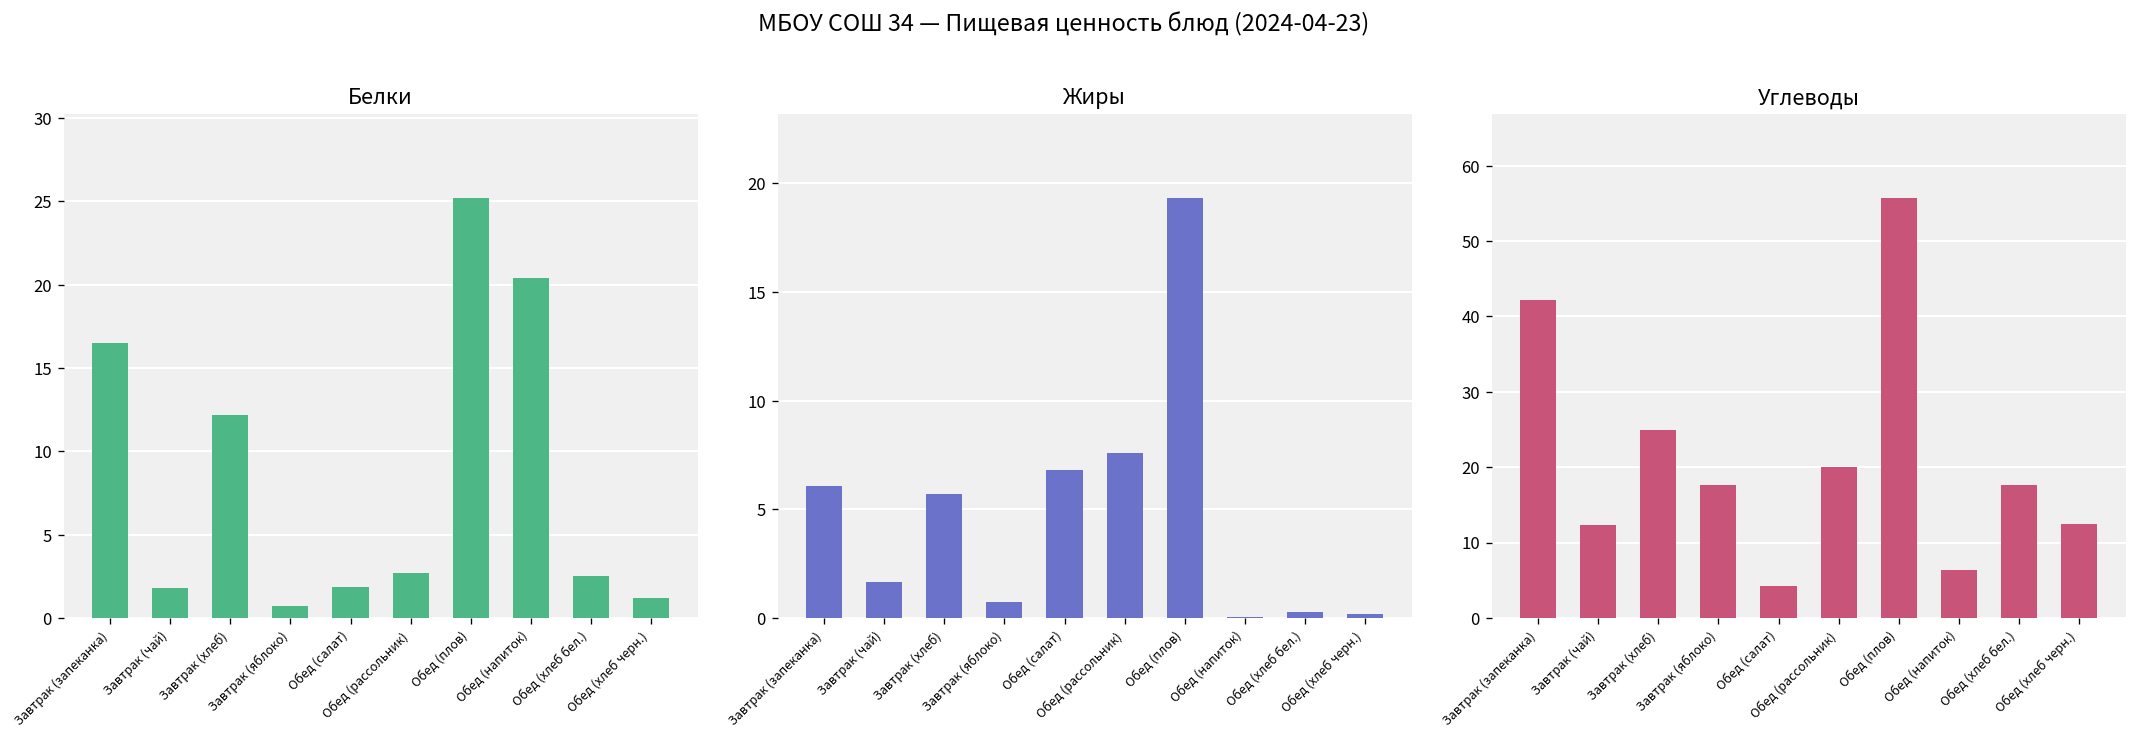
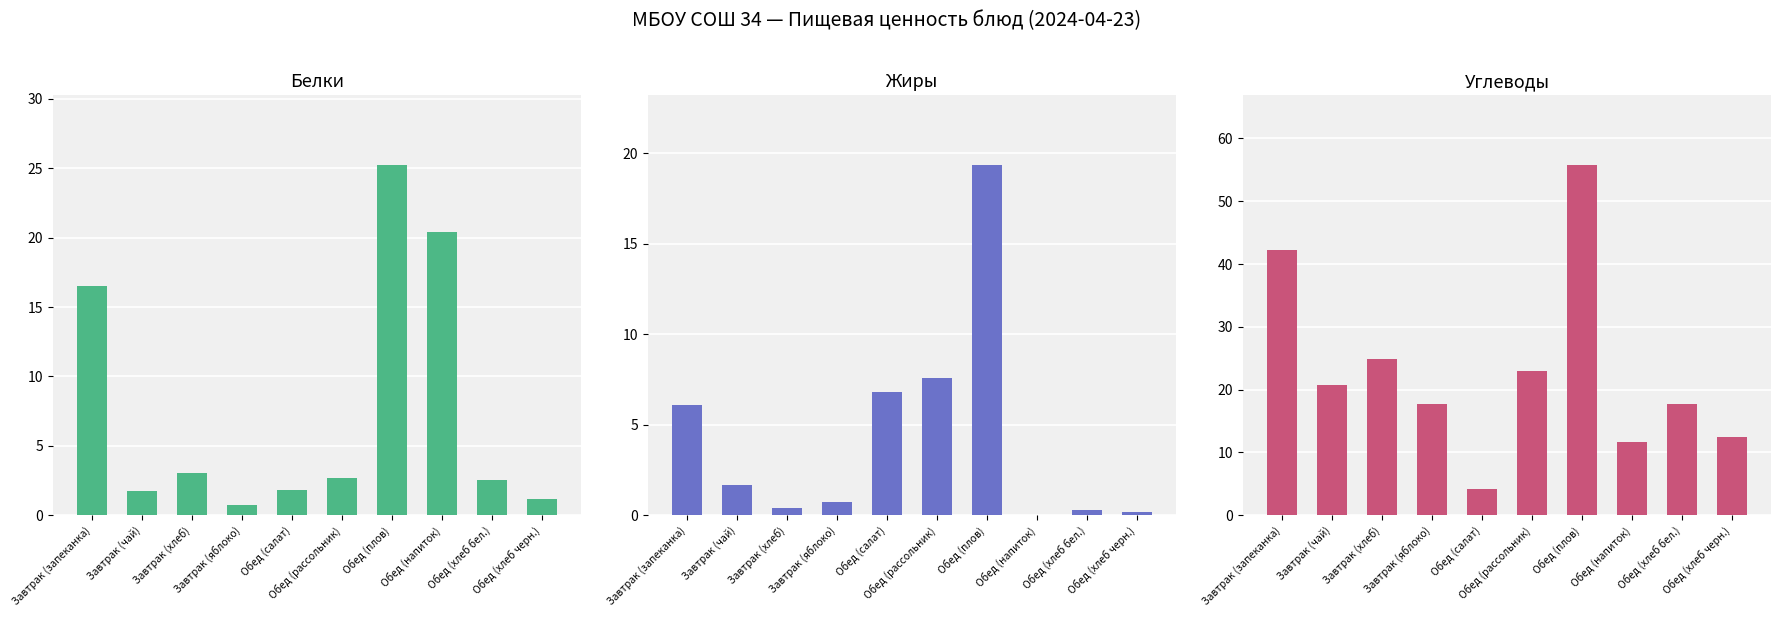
Белки, Завтрак (хлеб): 12.2 -> 3.1
Жиры, Завтрак (хлеб): 5.7 -> 0.4
Углеводы, Завтрак (чай): 12 -> 21
Углеводы, Обед (рассольник): 20 -> 23
Углеводы, Обед (напиток): 6 -> 12
